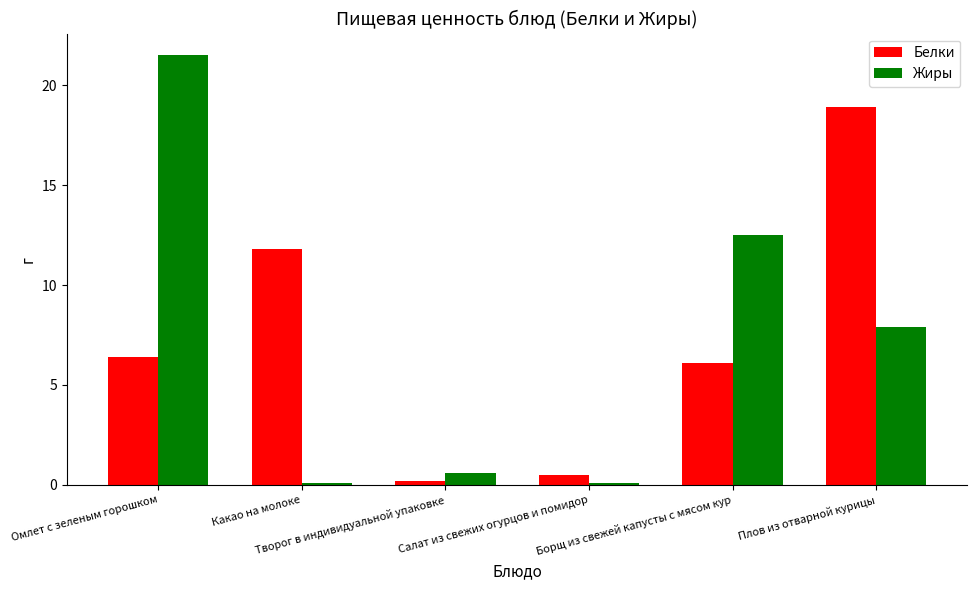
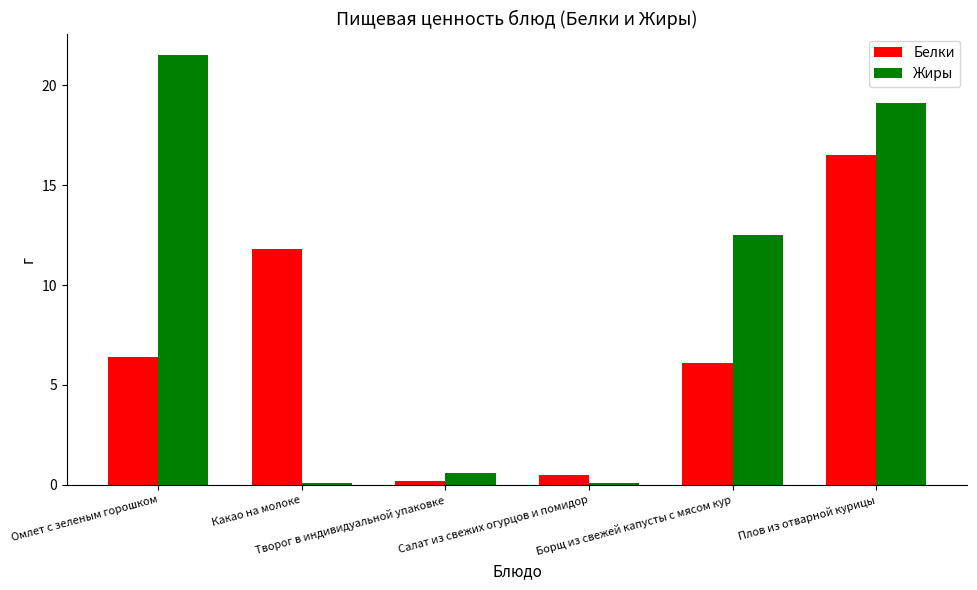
Белки, Плов из отварной курицы: 18.9 -> 16.5
Жиры, Плов из отварной курицы: 7.9 -> 19.1
